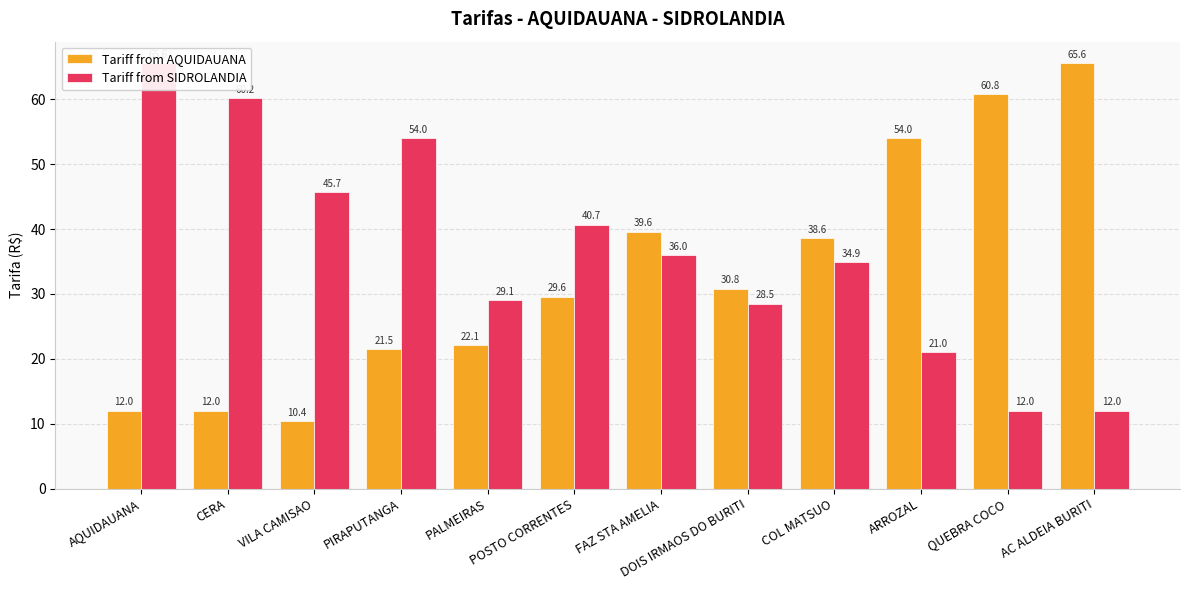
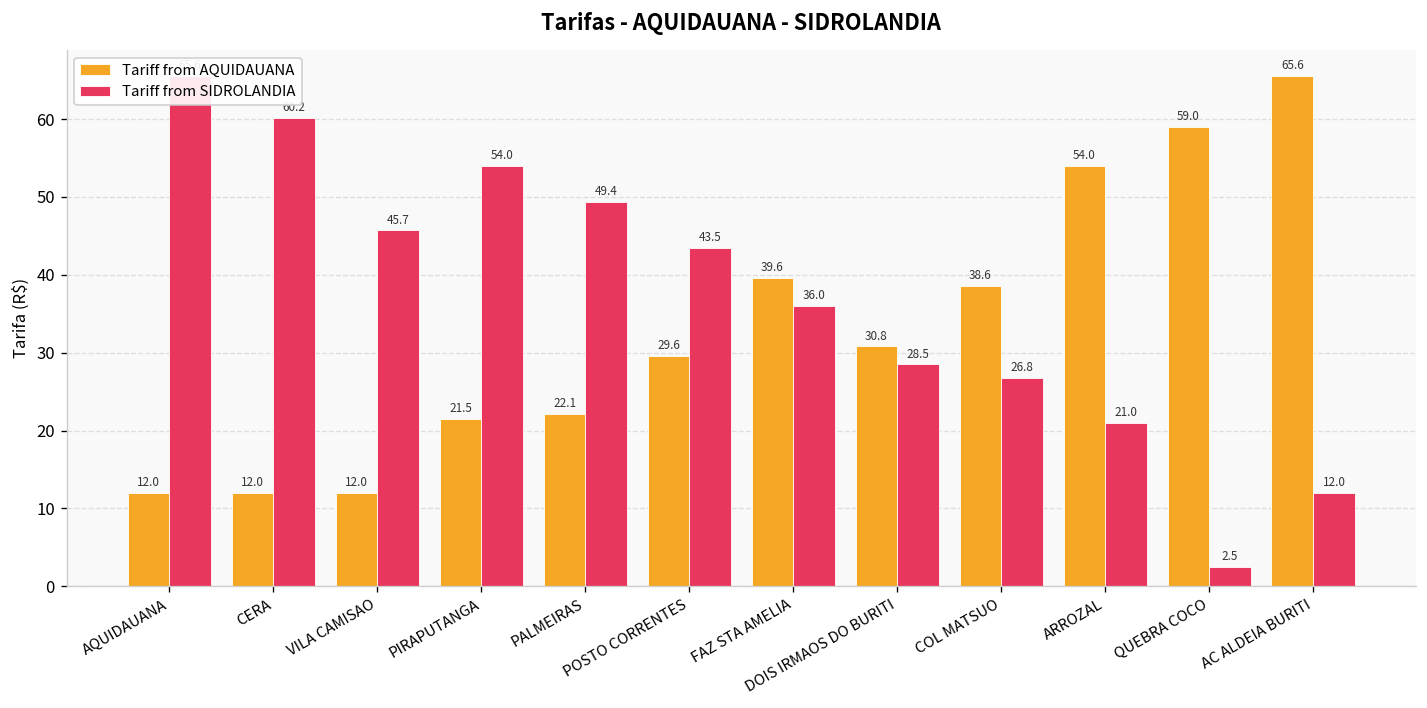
Tariff from AQUIDAUANA, VILA CAMISAO: 10.4 -> 12.0
Tariff from SIDROLANDIA, PALMEIRAS: 29.1 -> 49.4
Tariff from SIDROLANDIA, POSTO CORRENTES: 40.7 -> 43.5
Tariff from SIDROLANDIA, COL MATSUO: 34.9 -> 26.8
Tariff from AQUIDAUANA, QUEBRA COCO: 60.8 -> 59.0
Tariff from SIDROLANDIA, QUEBRA COCO: 12.0 -> 2.5
